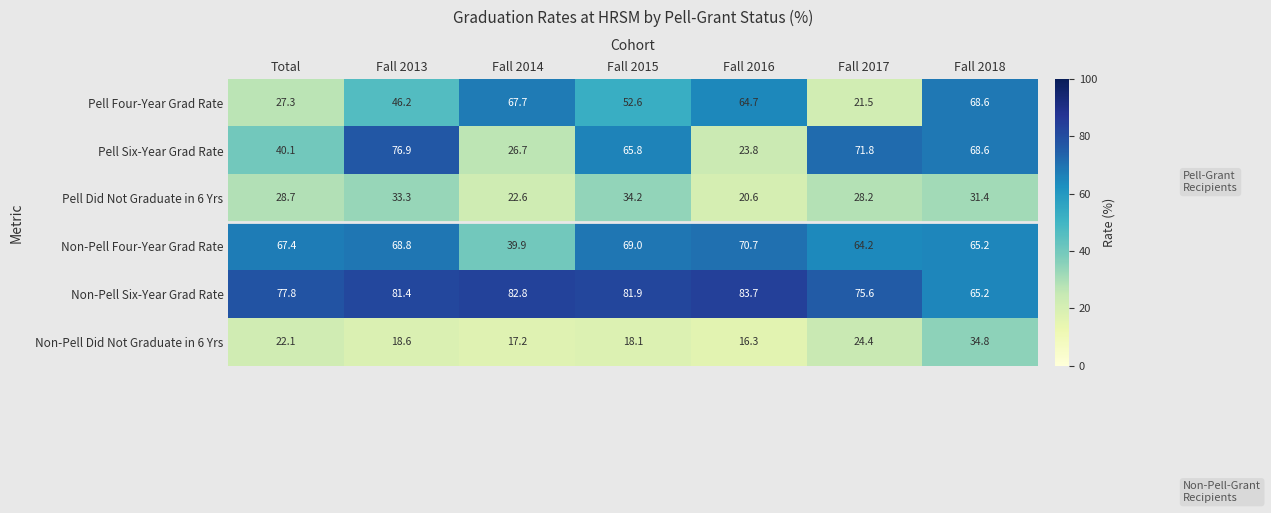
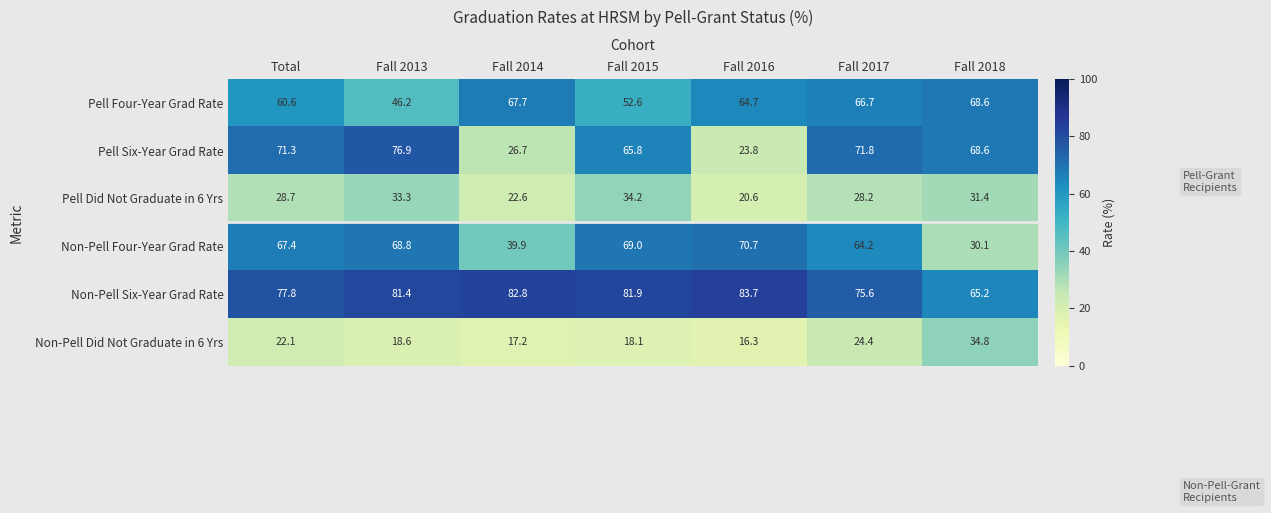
Pell Four-Year Grad Rate, Total: 27.3 -> 60.6
Pell Four-Year Grad Rate, Fall 2017: 21.5 -> 66.7
Pell Six-Year Grad Rate, Total: 40.1 -> 71.3
Non-Pell Four-Year Grad Rate, Fall 2018: 65.2 -> 30.1
